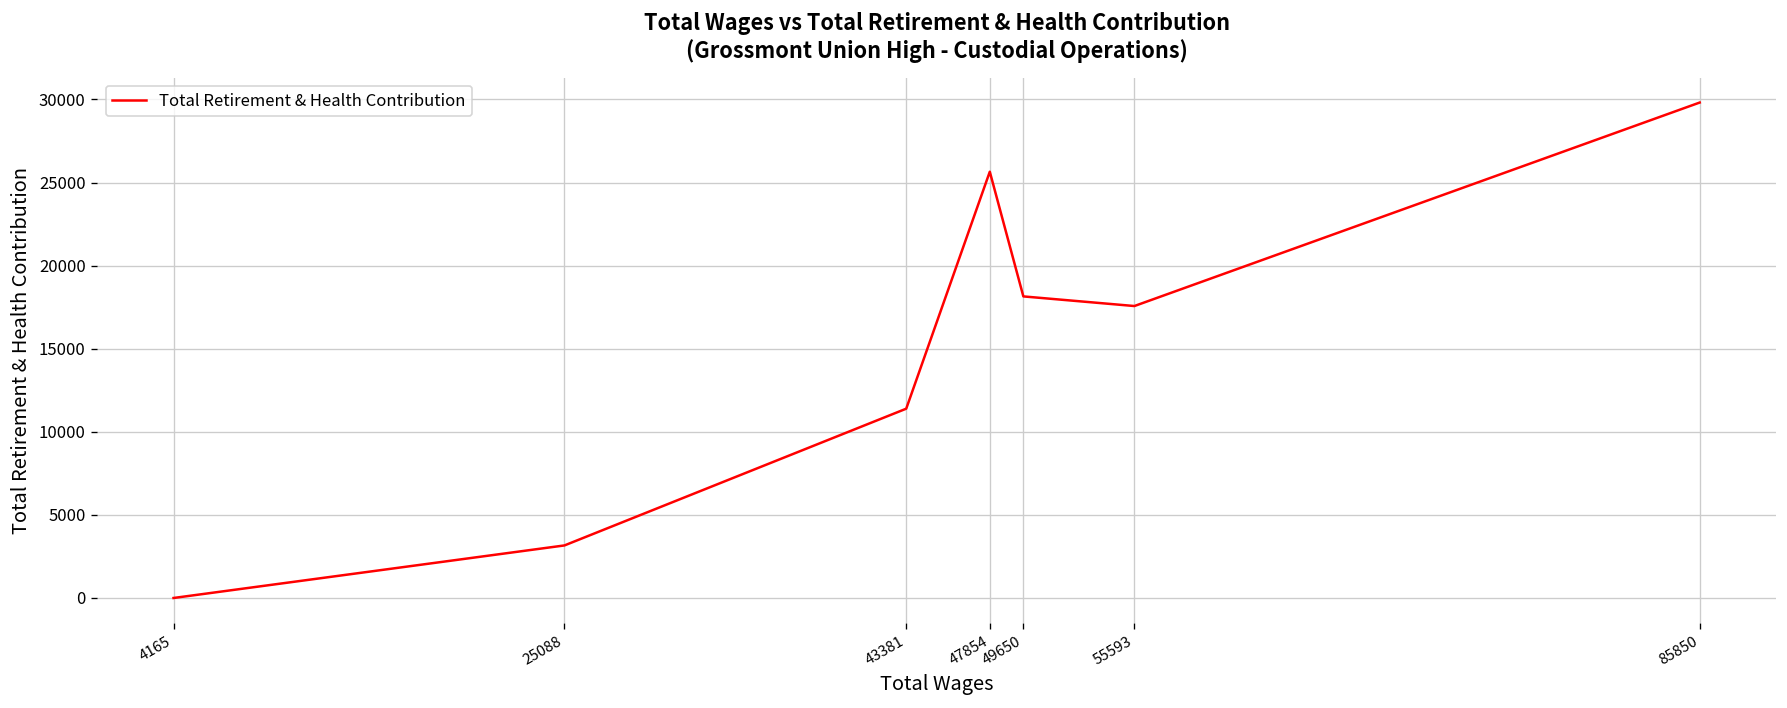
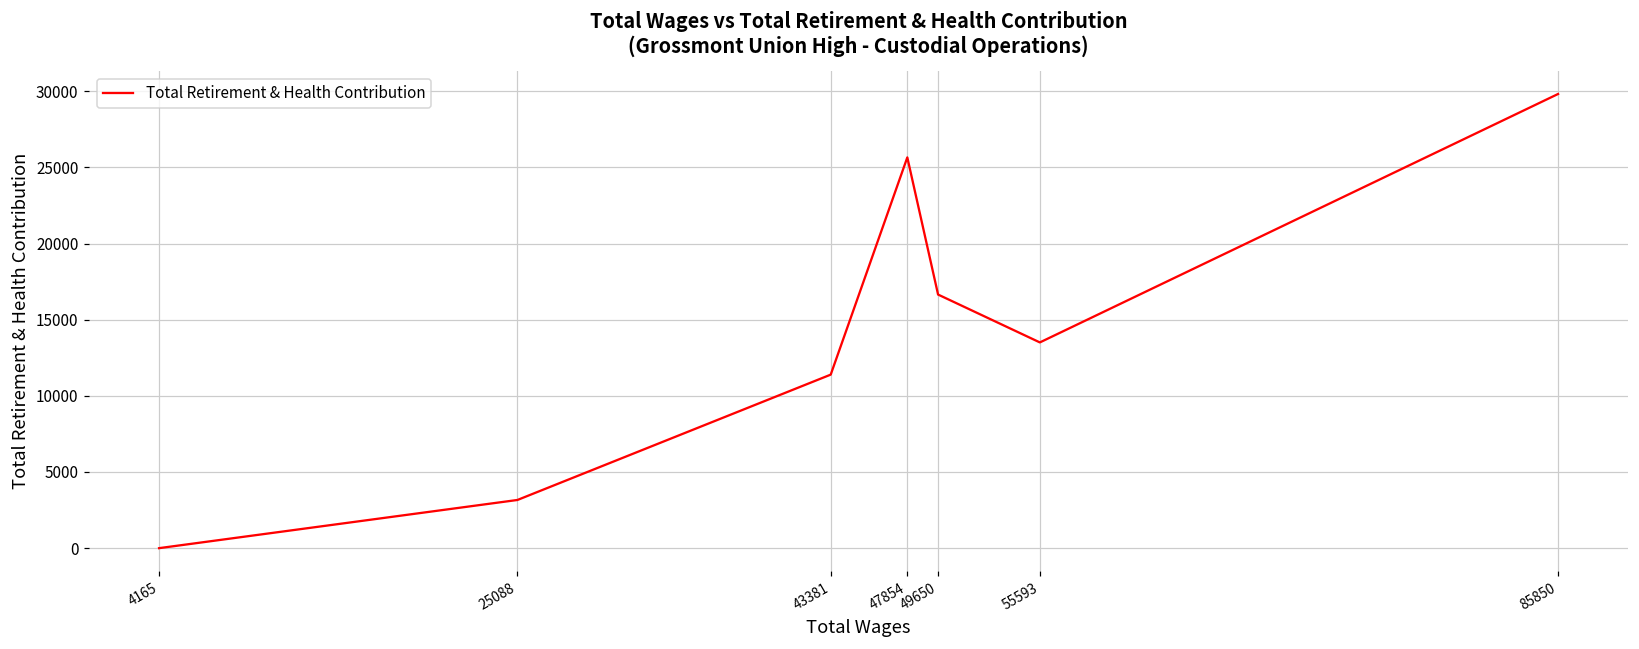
49650: 18100 -> 16600
55593: 17600 -> 13500
